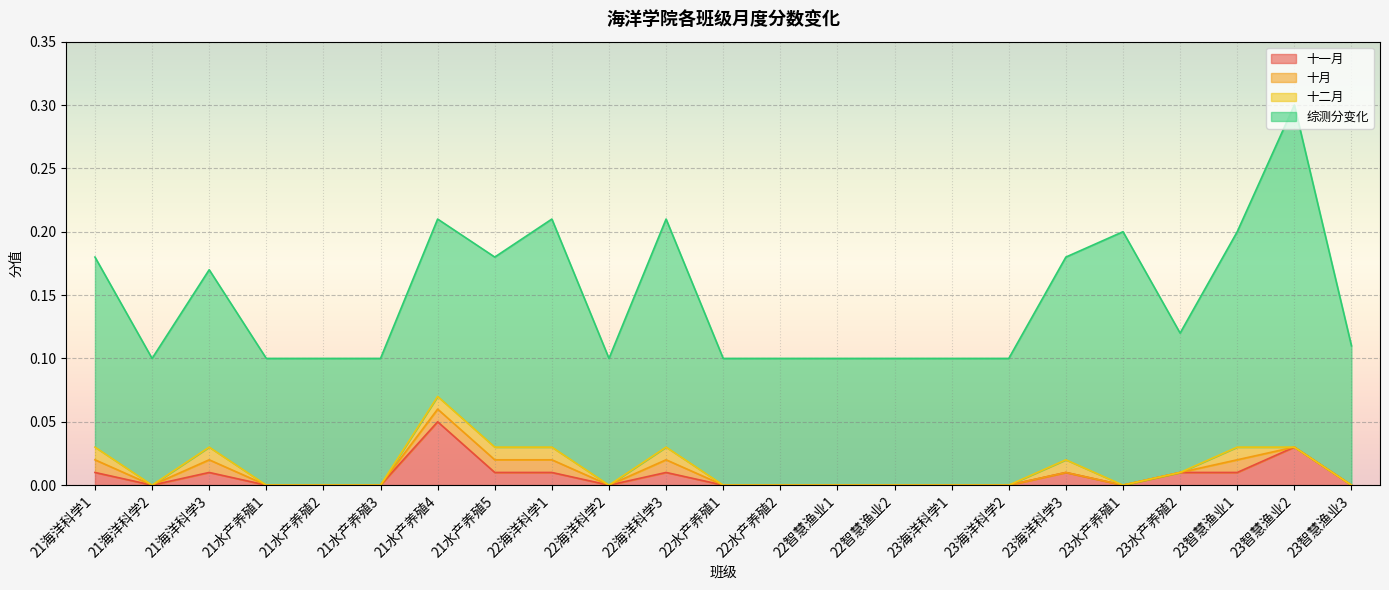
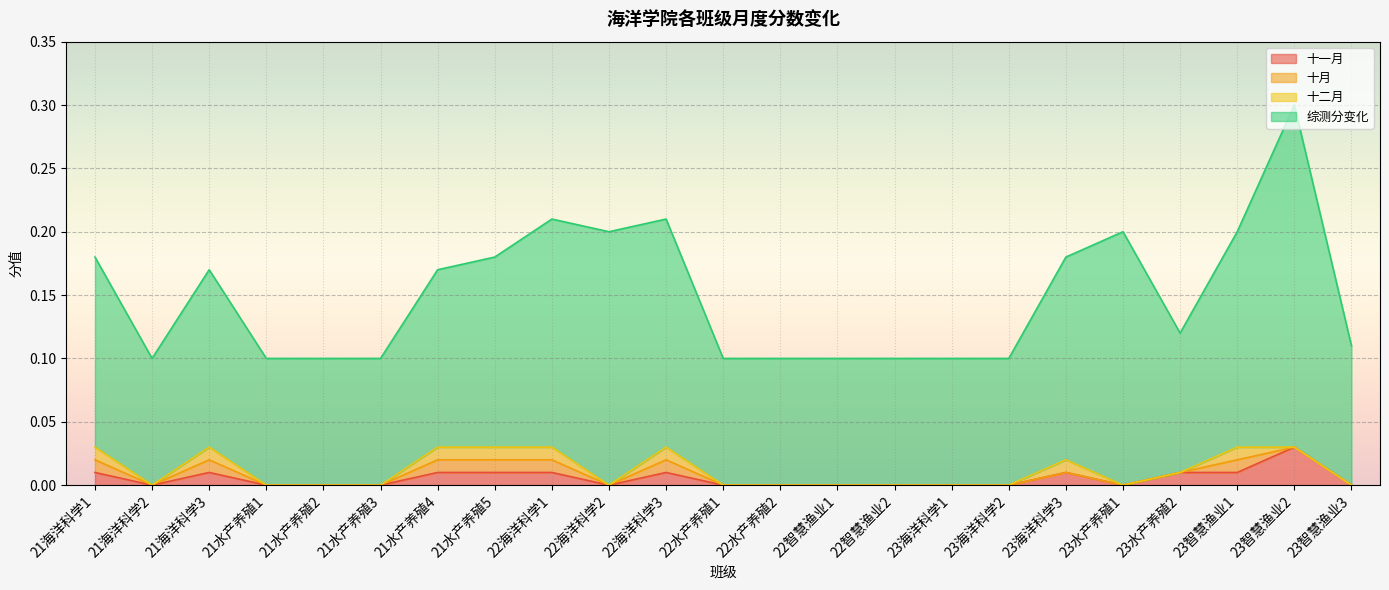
十一月, 21水产养殖4: 0.05 -> 0.01
综测分变化, 22海洋科学2: 0.1 -> 0.2
